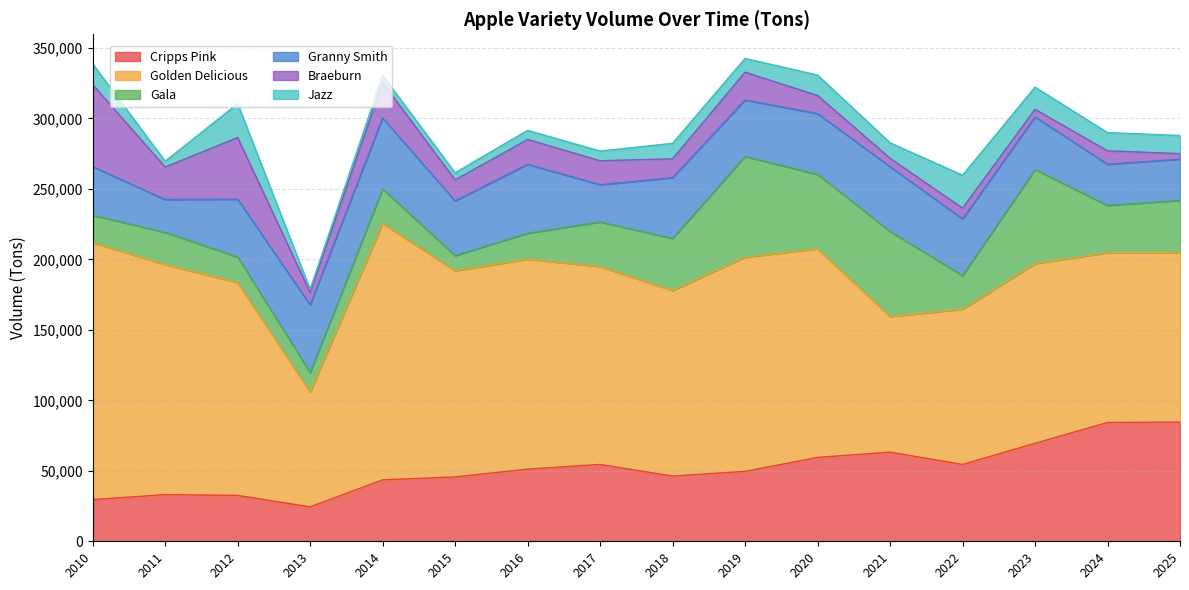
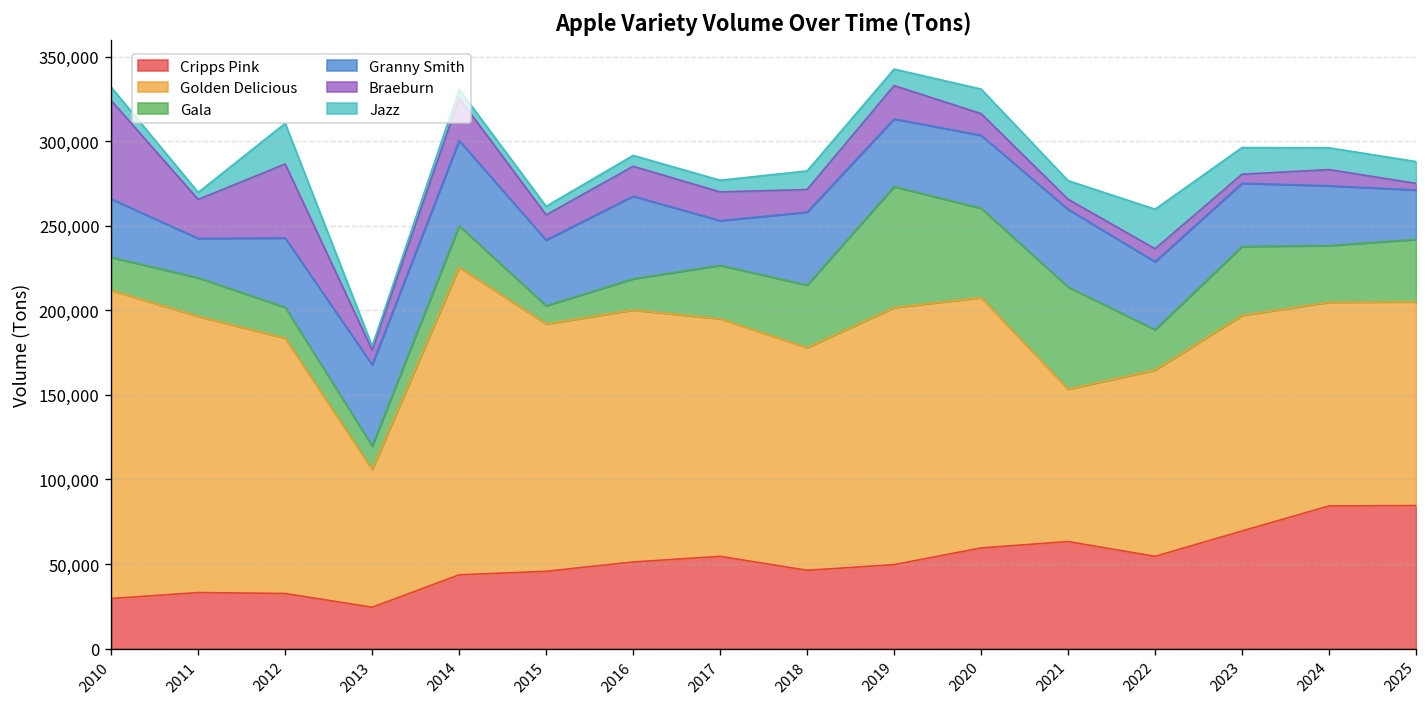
Jazz, 2010: 15,000 -> 8,000
Golden Delicious, 2021: 96,000 -> 90,000
Gala, 2023: 67,000 -> 41,000
Granny Smith, 2024: 29,000 -> 35,000
